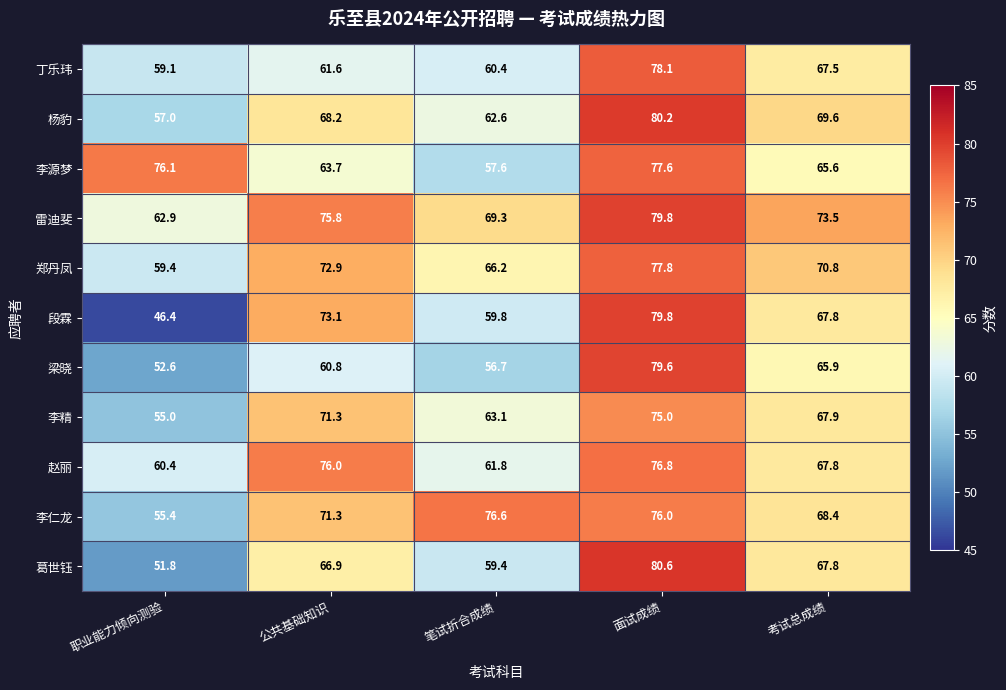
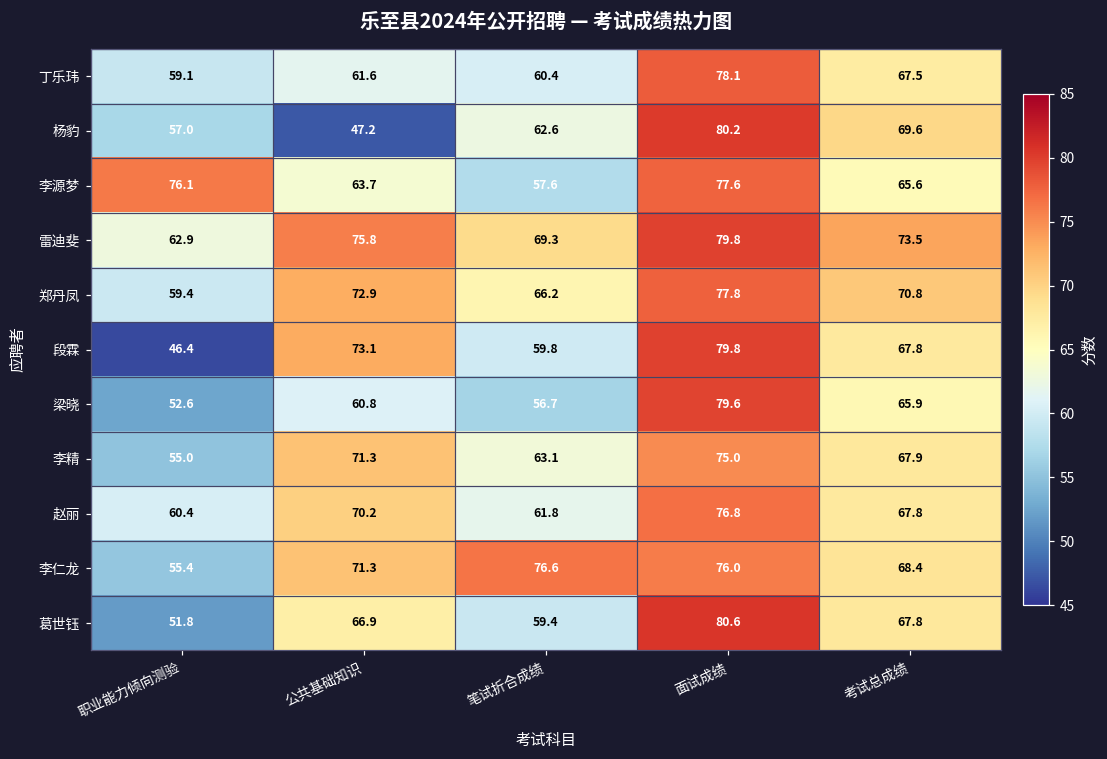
杨豹, 公共基础知识: 68.2 -> 47.2
赵丽, 公共基础知识: 76.0 -> 70.2
